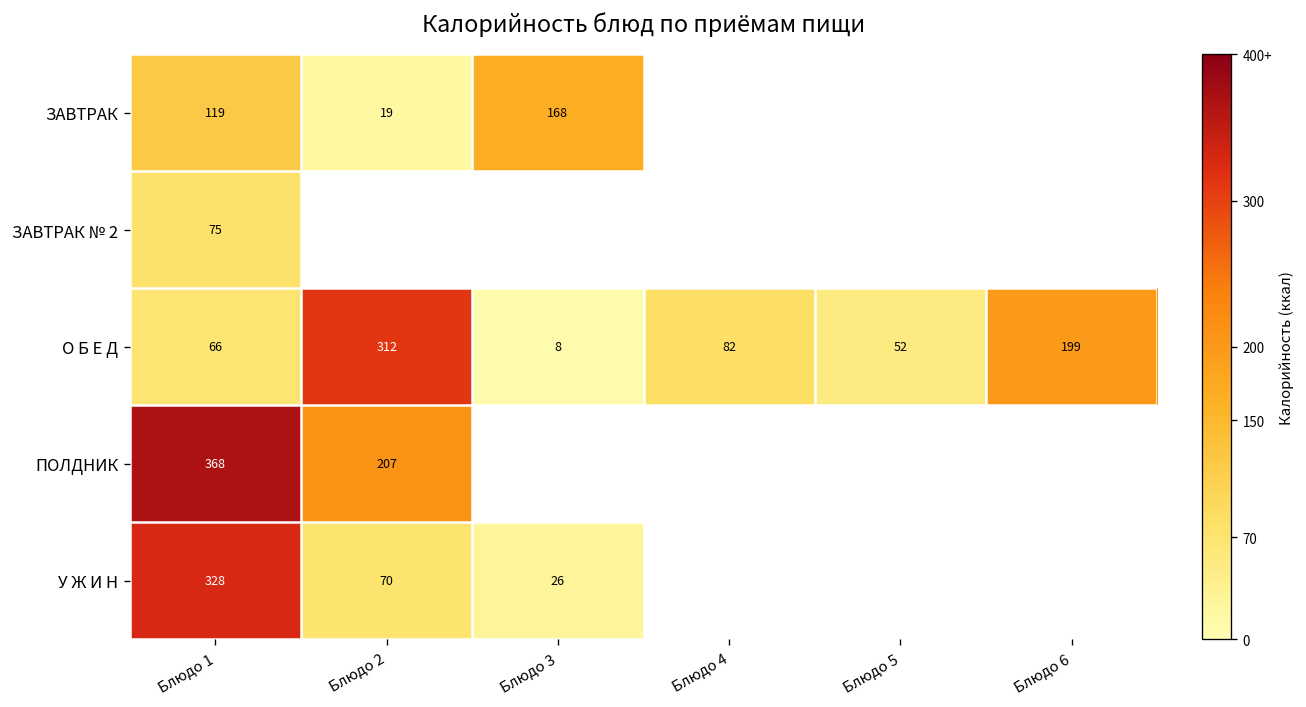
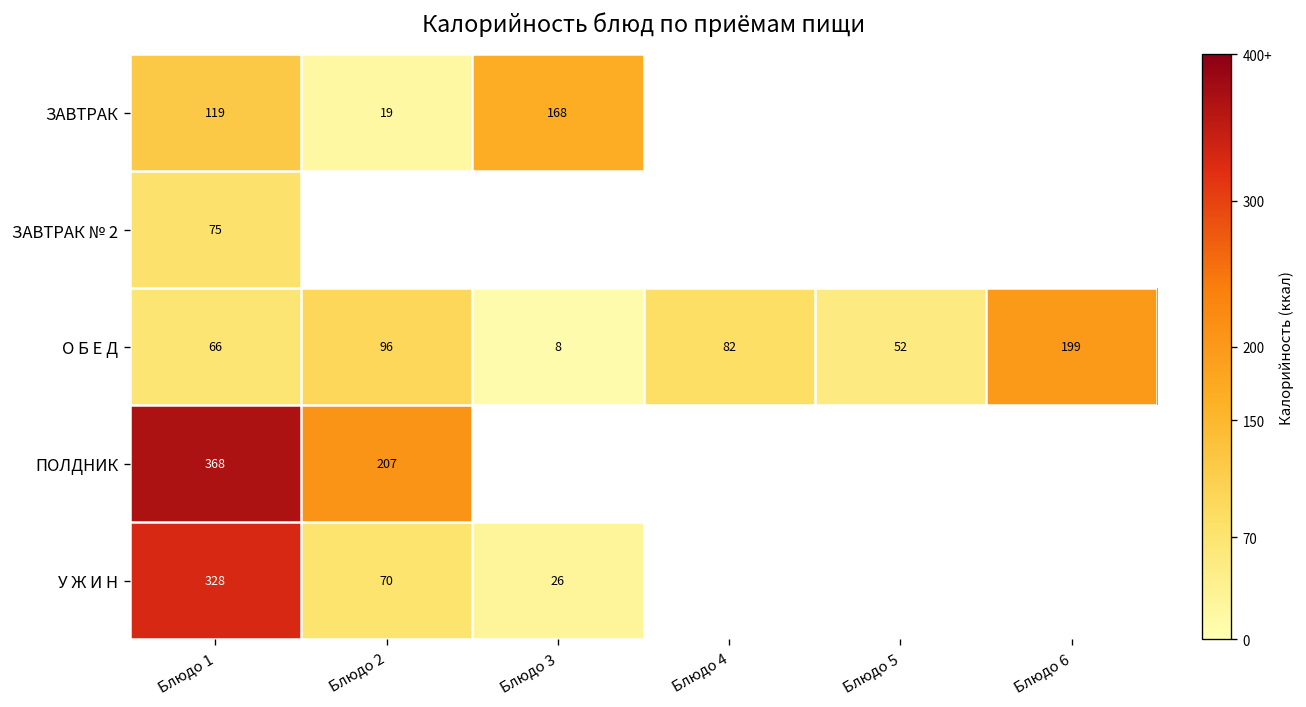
О Б Е Д, Блюдо 2: 312 -> 96
